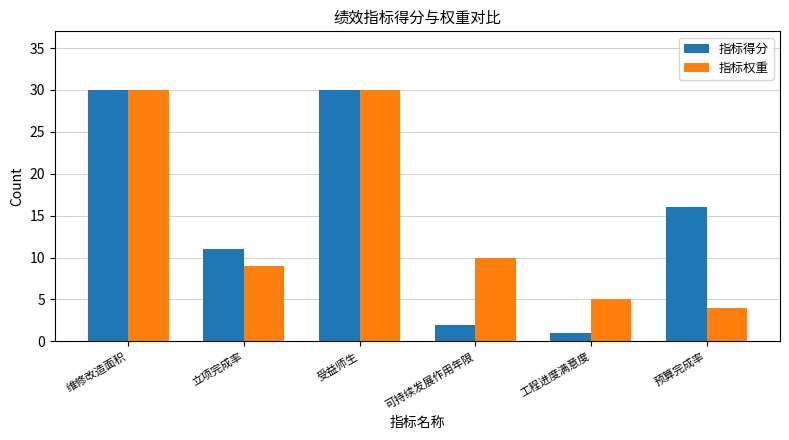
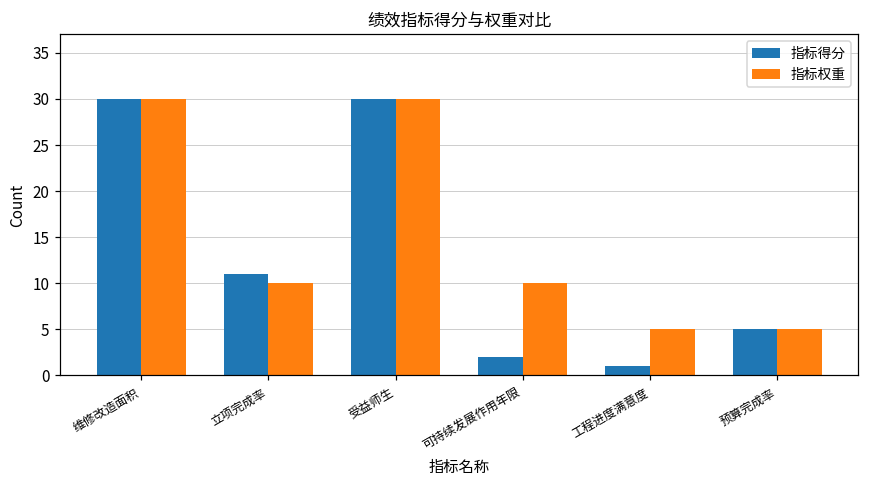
指标权重, 立项完成率: 9 -> 10
指标得分, 预算完成率: 16 -> 5
指标权重, 预算完成率: 4 -> 5
